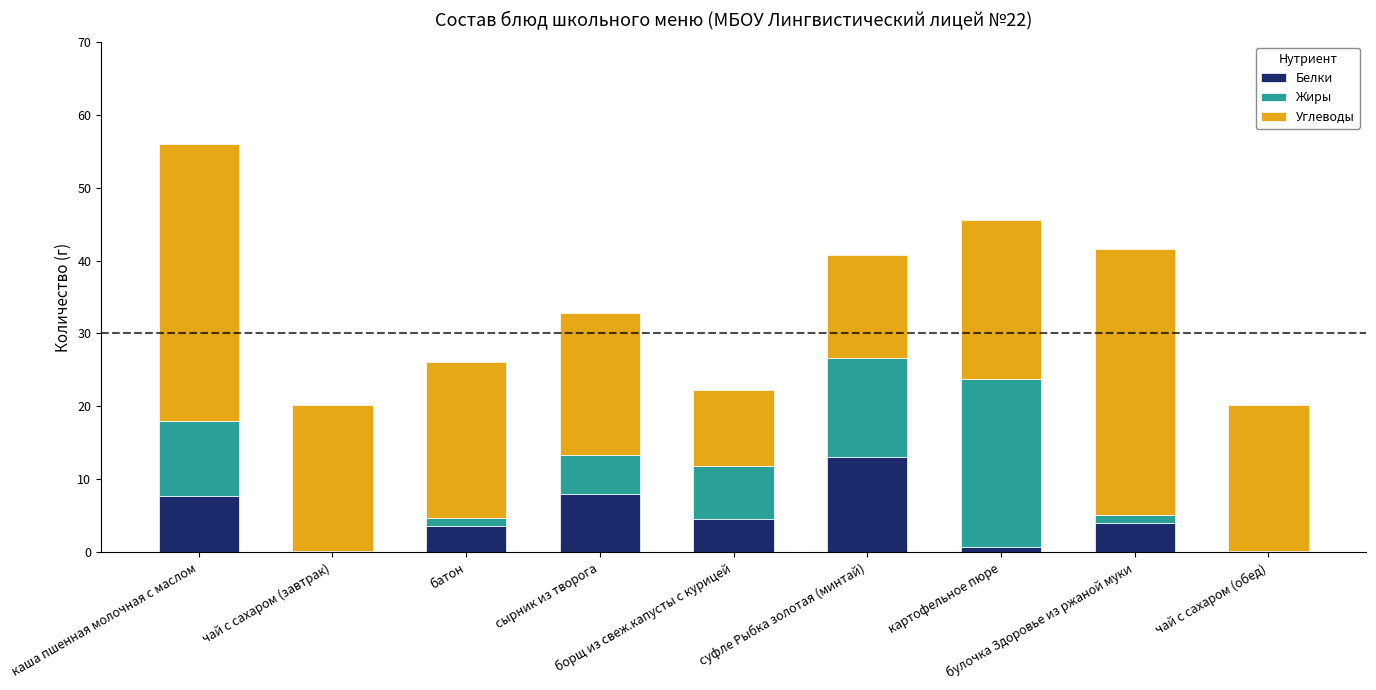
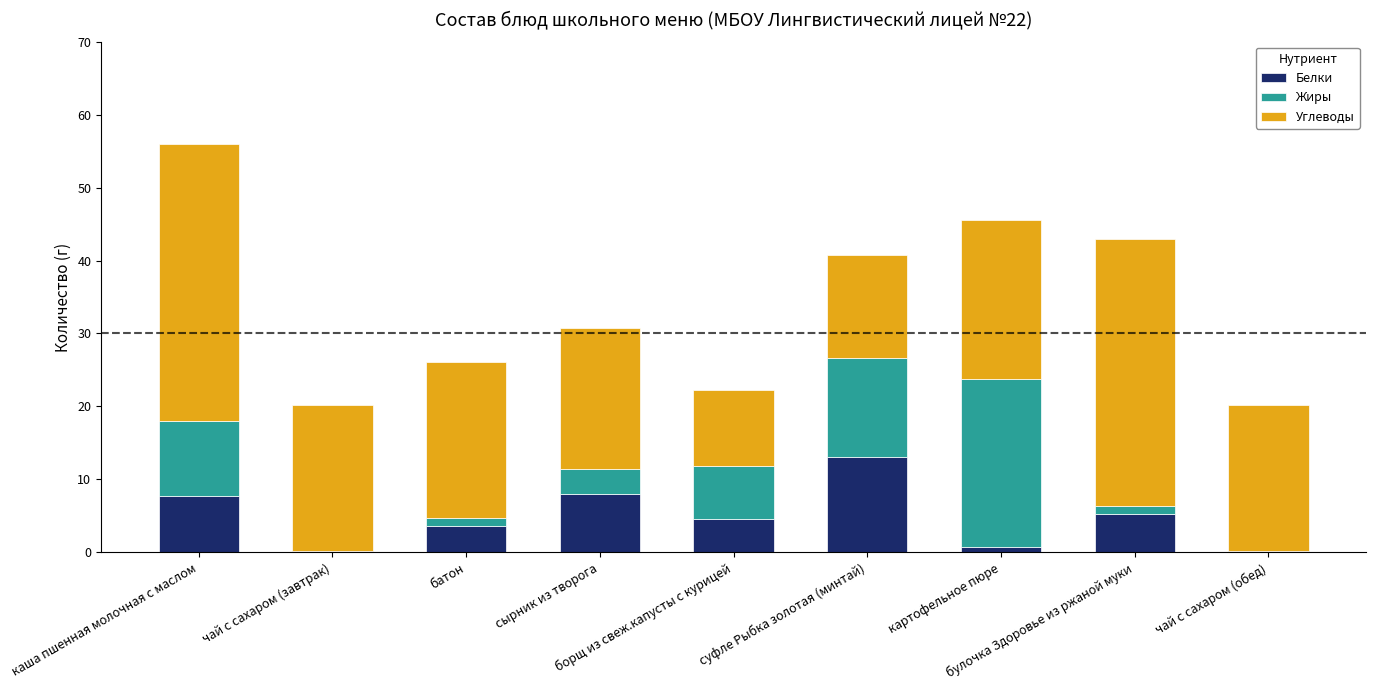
Жиры, сырник из творога: 5 -> 3
Белки, булочка Здоровье из ржаной муки: 4 -> 5
